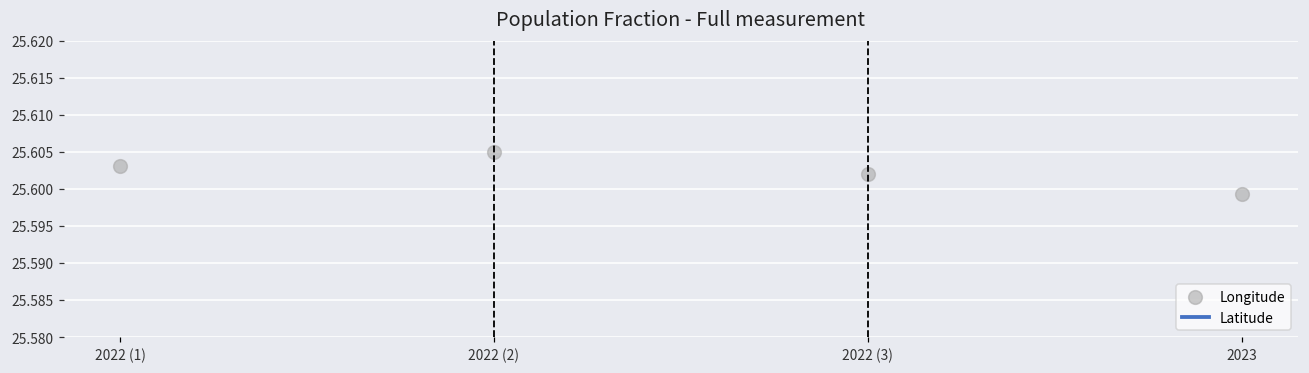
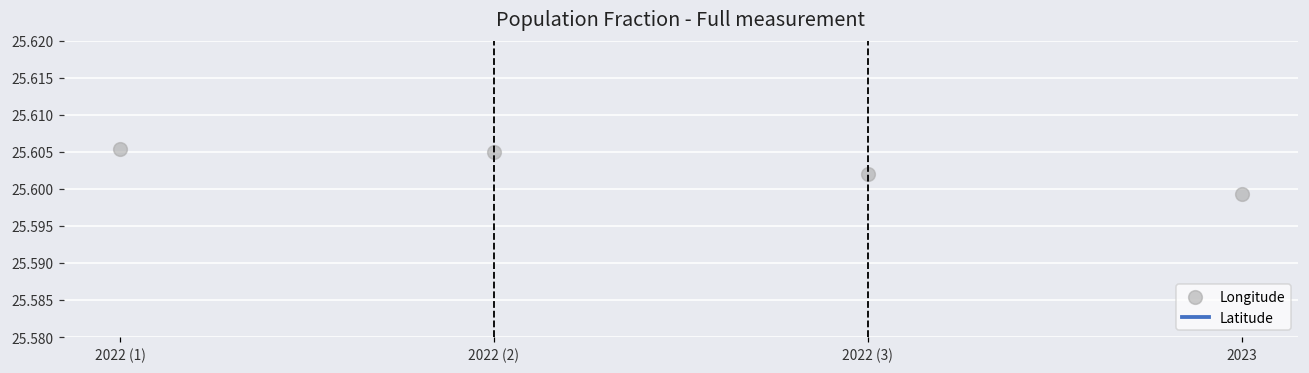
Longitude, 2022 (1): 25.603 -> 25.605
